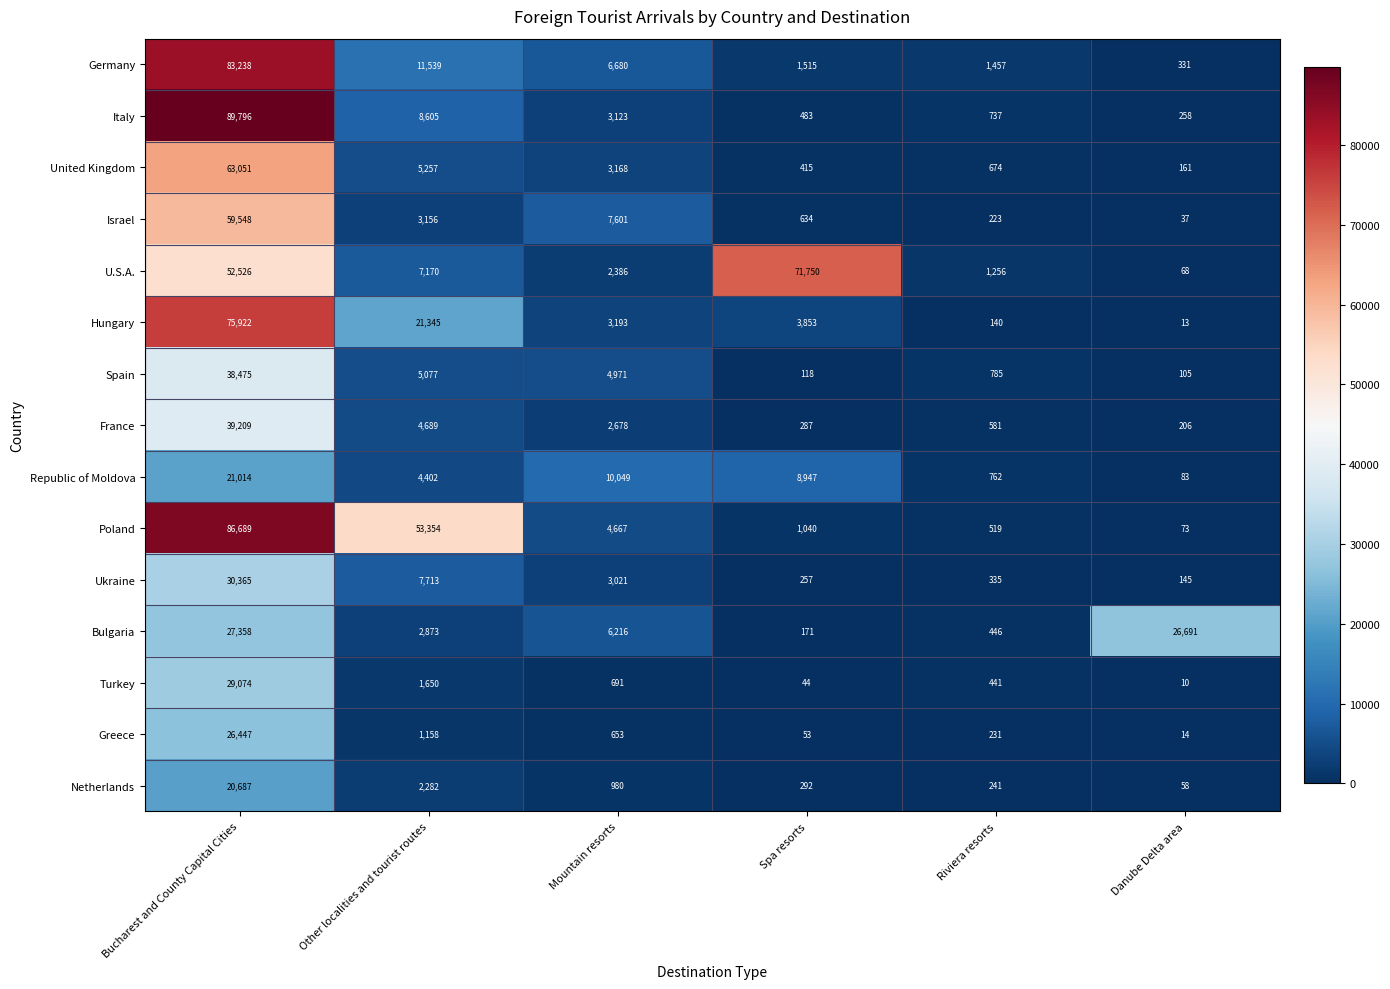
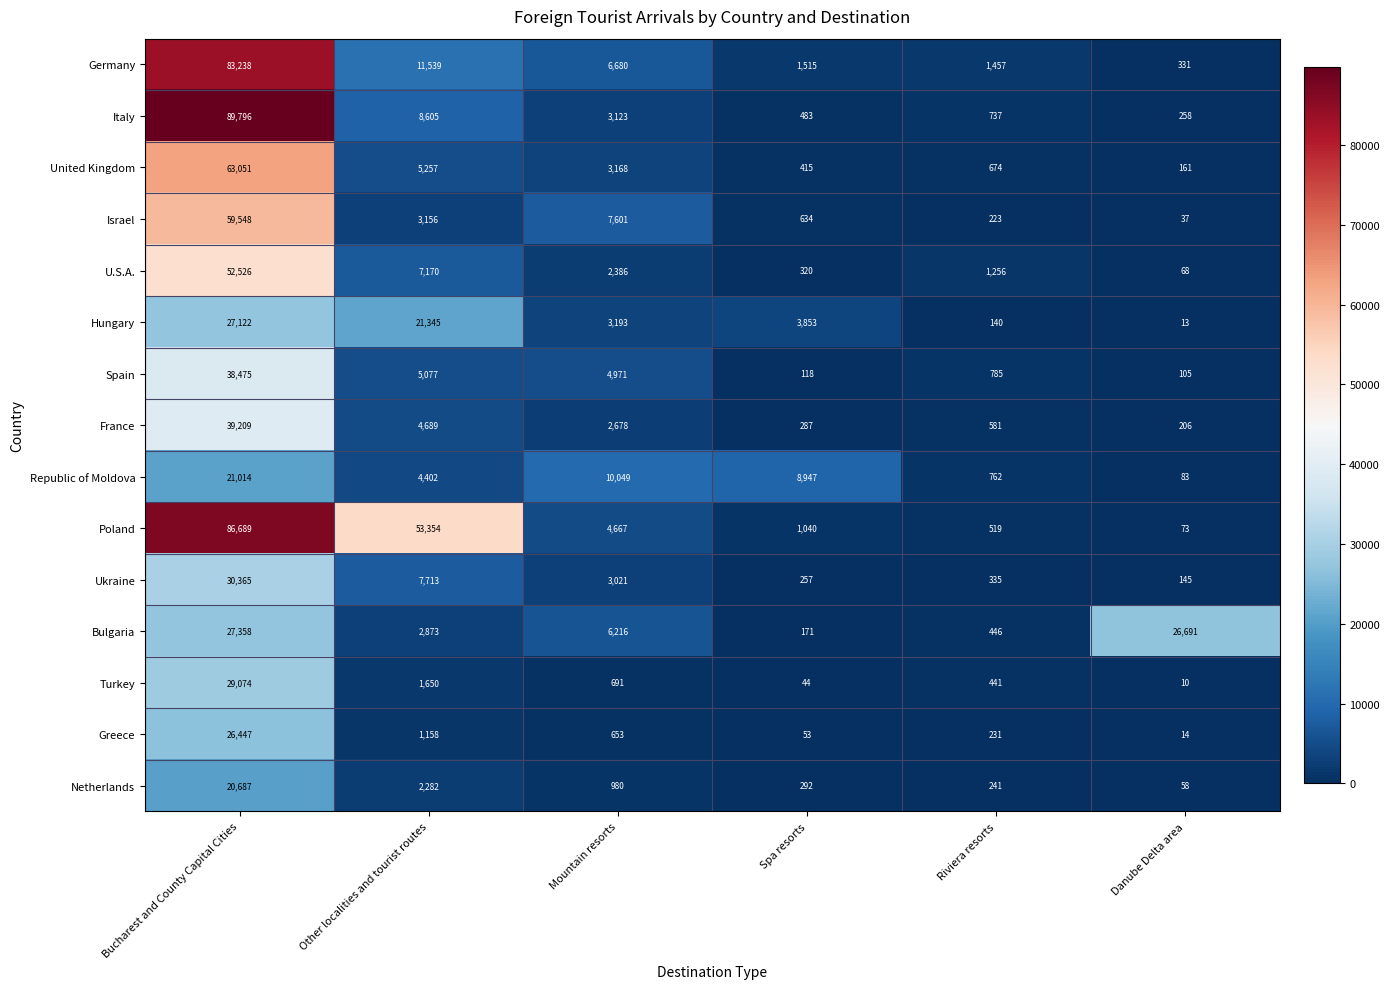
U.S.A., Spa resorts: 71,750 -> 320
Hungary, Bucharest and County Capital Cities: 75,922 -> 27,122
